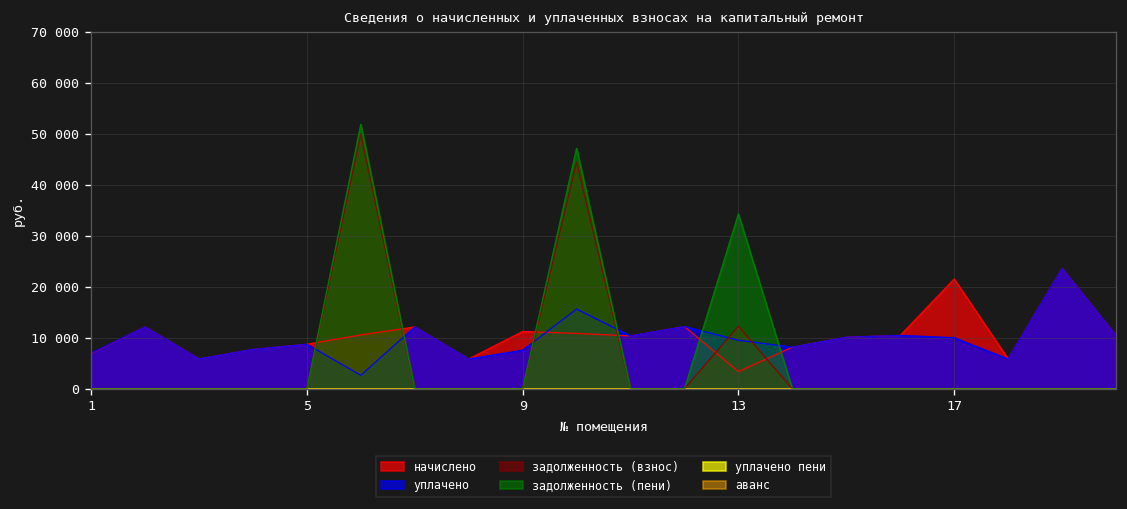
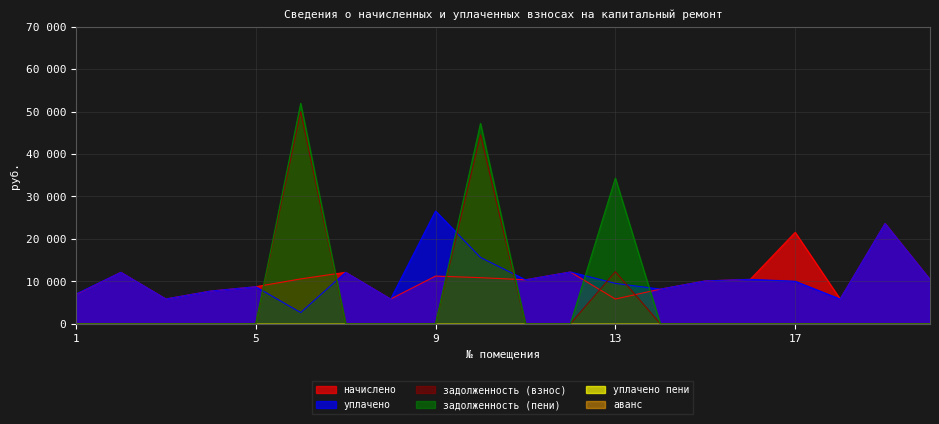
уплачено, 9: 8000 -> 27000
начислено, 13: 3000 -> 6000
